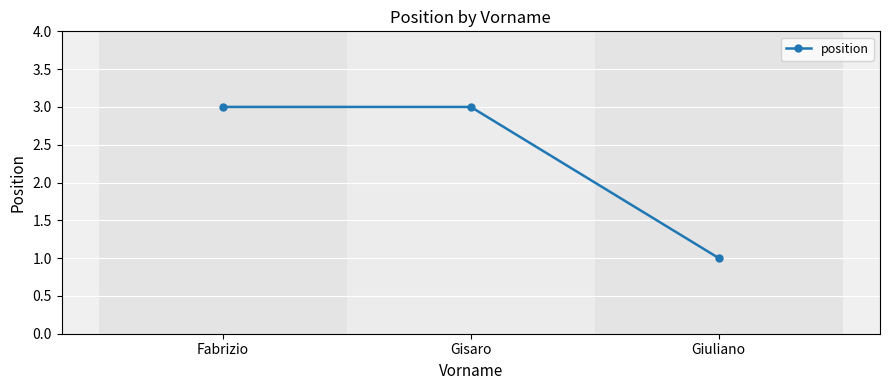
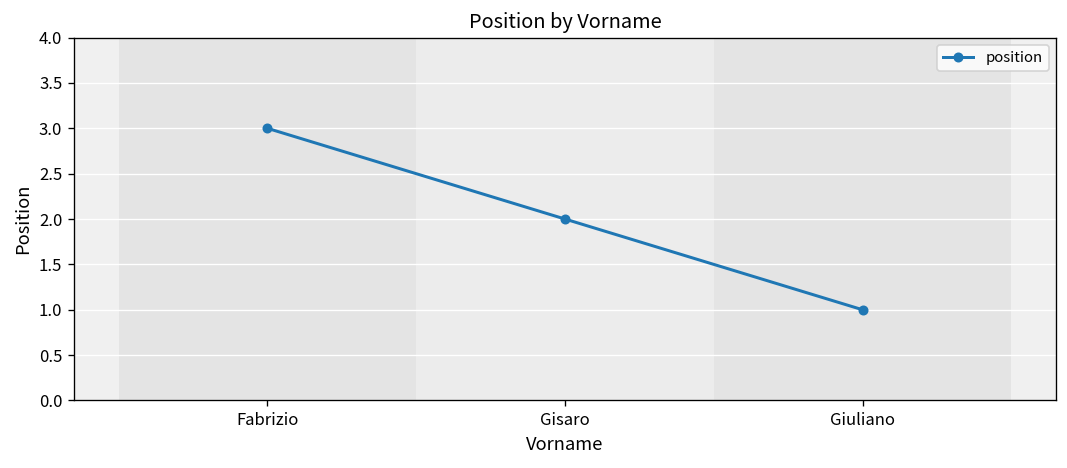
Gisaro: 3 -> 2
